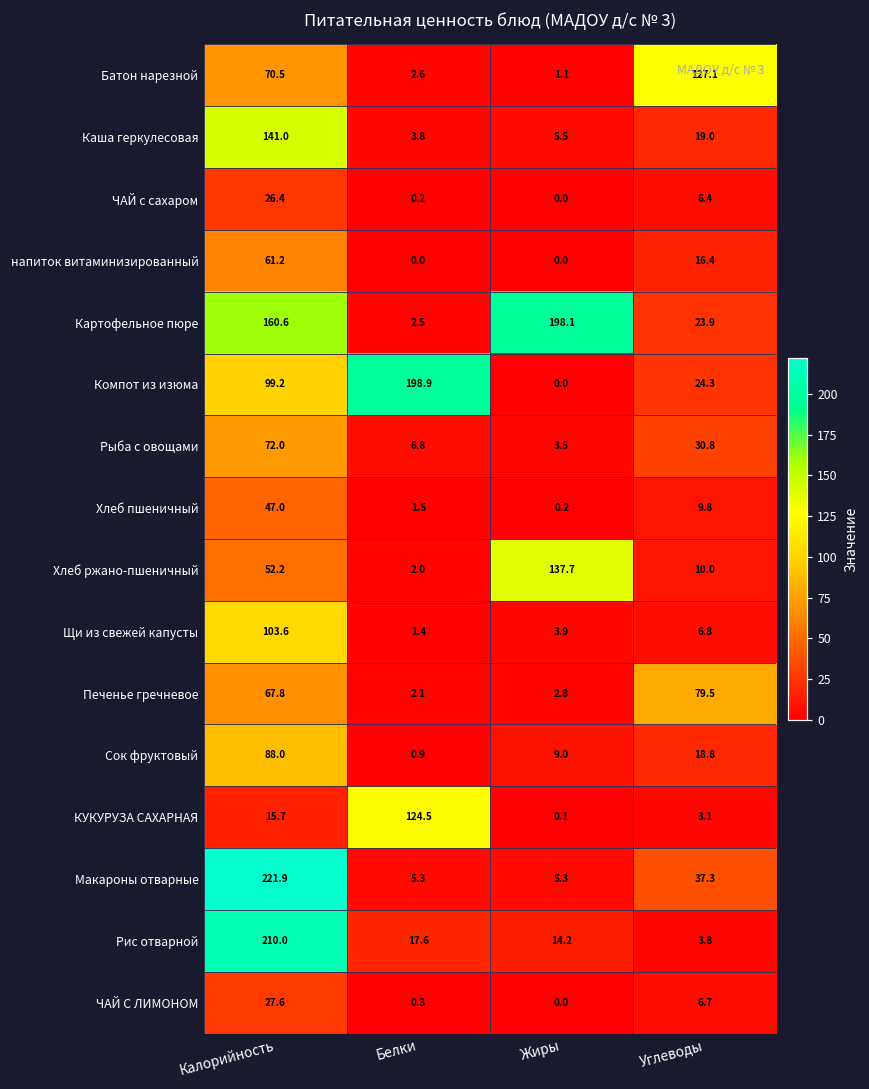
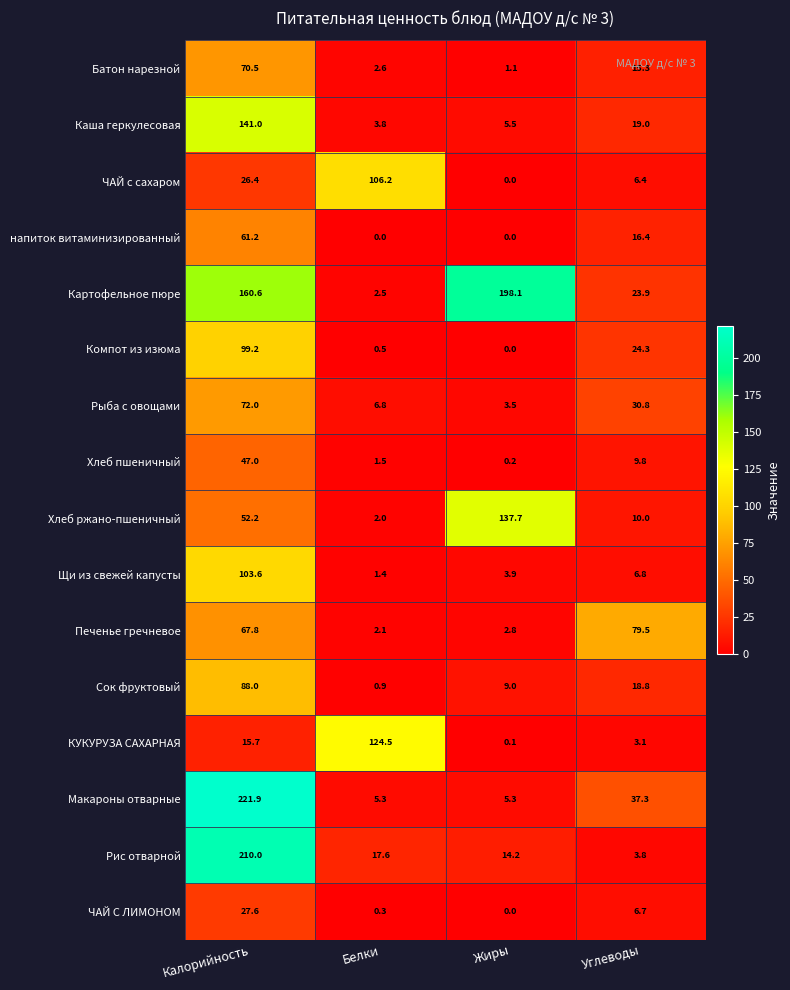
Батон нарезной, Углеводы: 127.1 -> 15.3
ЧАЙ с сахаром, Белки: 0.2 -> 106.2
Компот из изюма, Белки: 198.9 -> 0.5
